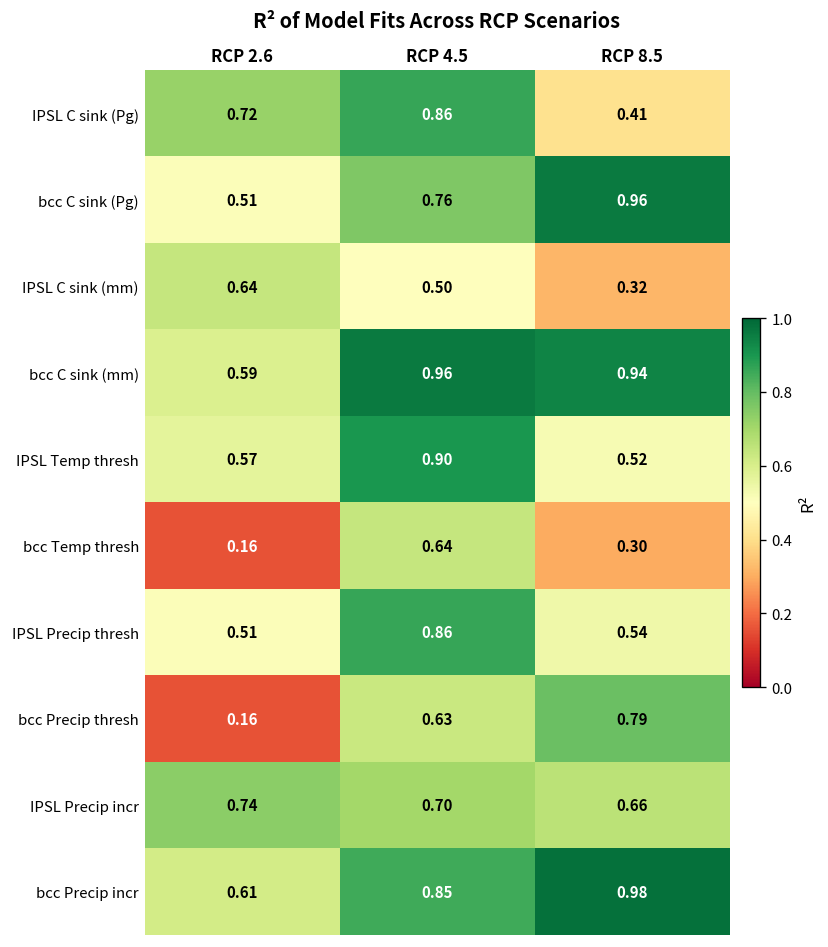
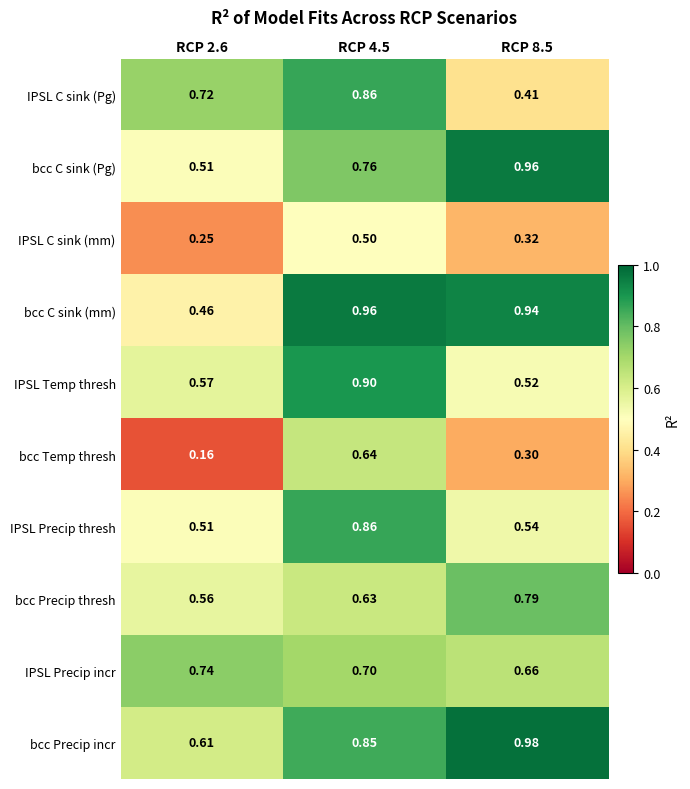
IPSL C sink (mm), RCP 2.6: 0.64 -> 0.25
bcc C sink (mm), RCP 2.6: 0.59 -> 0.46
bcc Precip thresh, RCP 2.6: 0.16 -> 0.56
